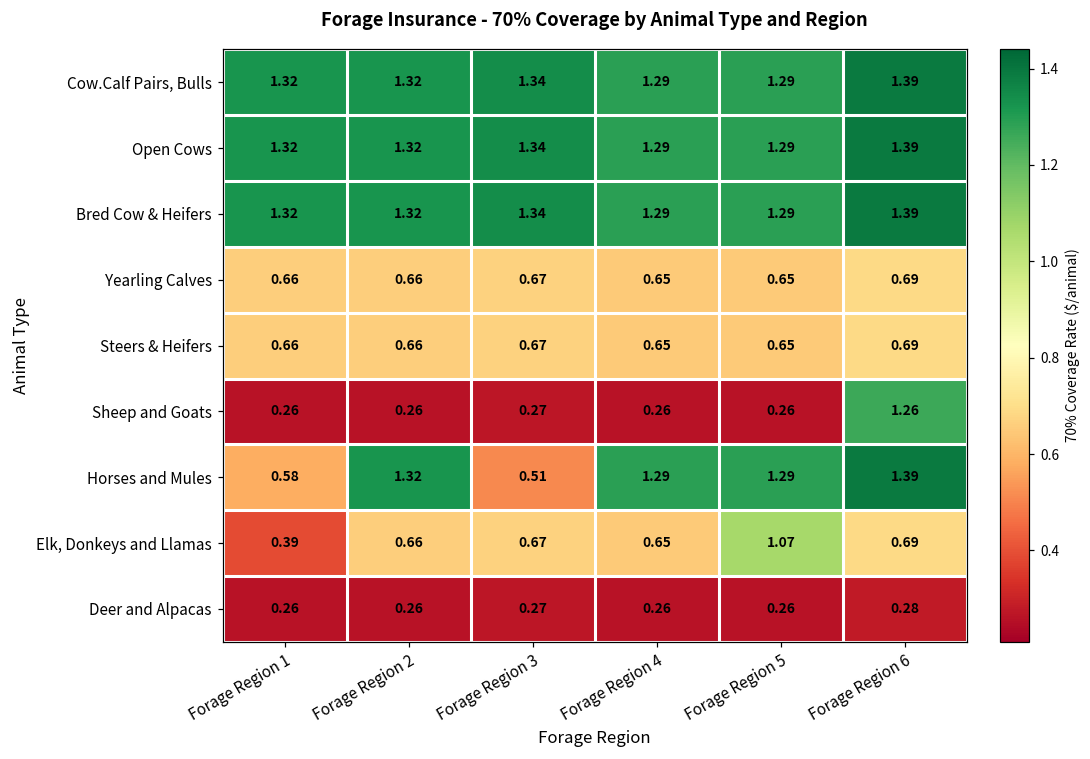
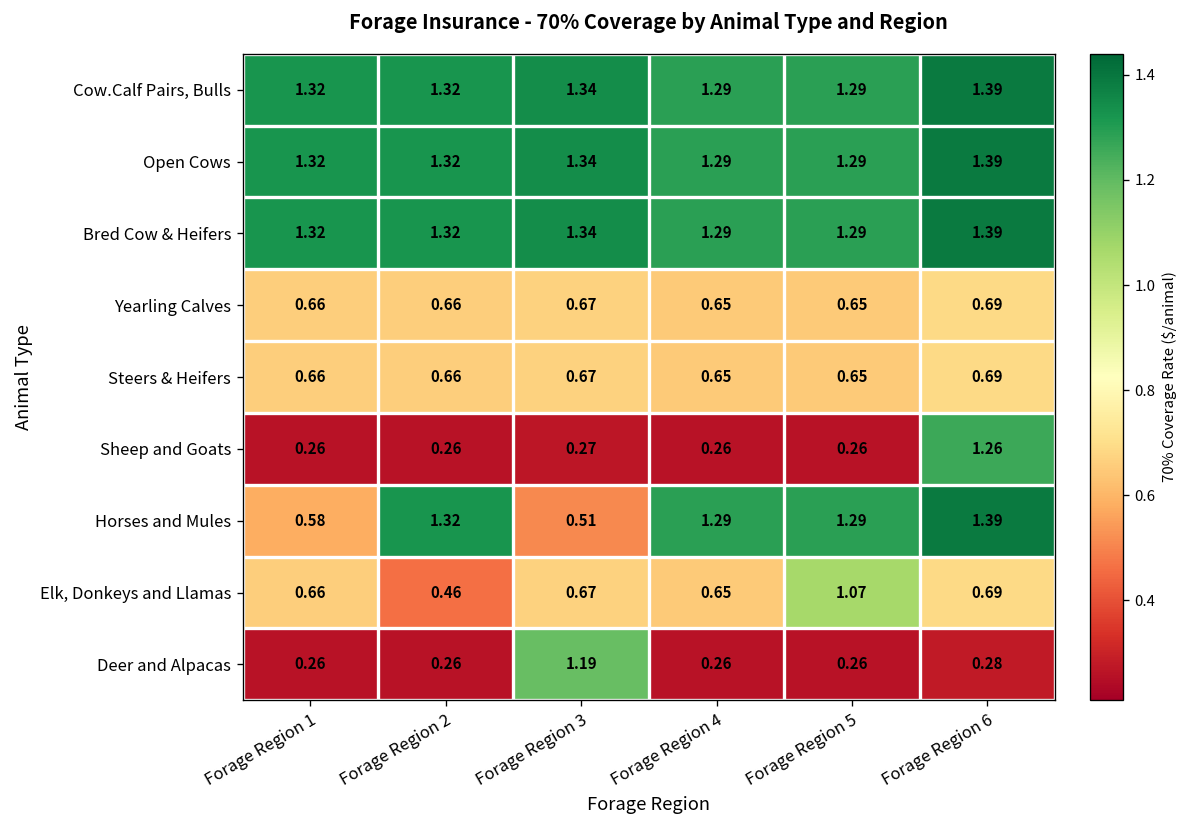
Elk, Donkeys and Llamas, Forage Region 1: 0.39 -> 0.66
Elk, Donkeys and Llamas, Forage Region 2: 0.66 -> 0.46
Deer and Alpacas, Forage Region 3: 0.27 -> 1.19
